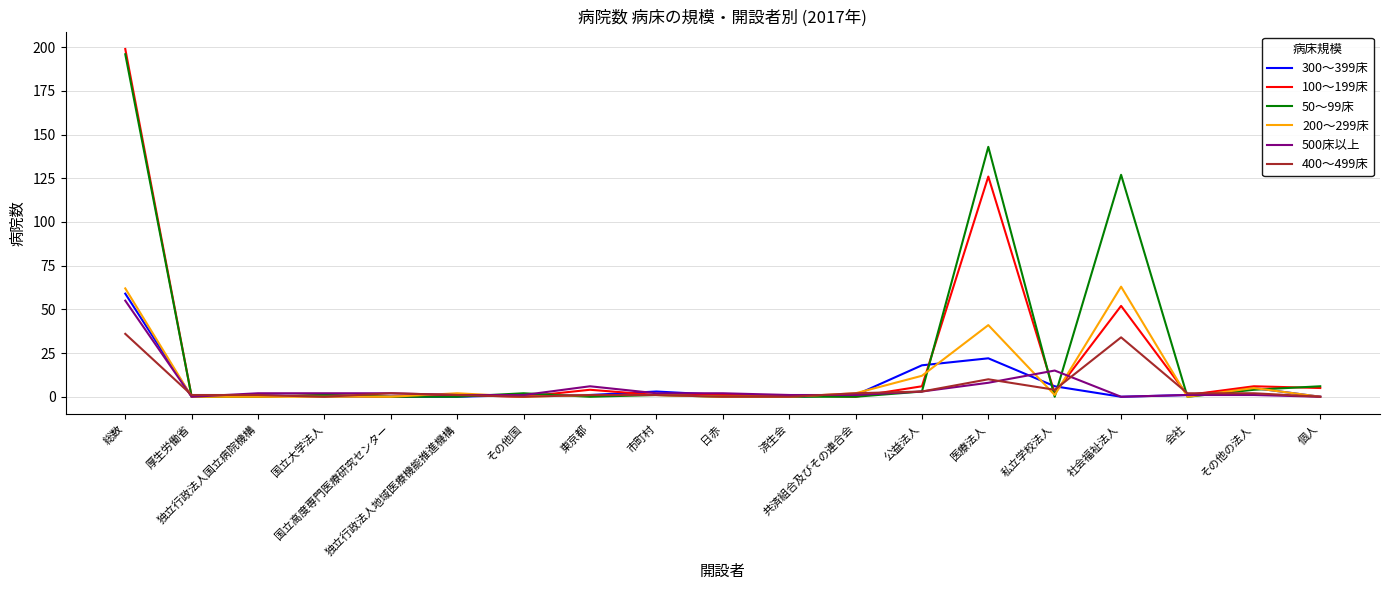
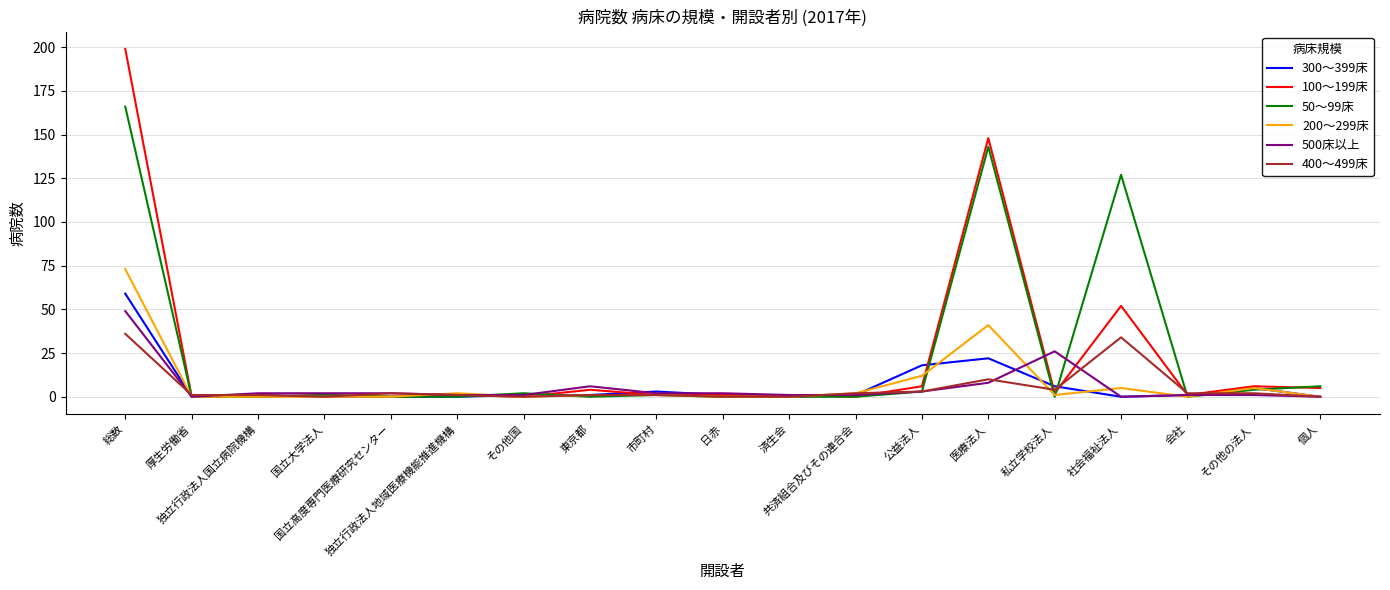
50～99床, 総数: 196 -> 166
200～299床, 総数: 62 -> 73
500床以上, 総数: 55 -> 49
100～199床, 医療法人: 126 -> 148
500床以上, 私立学校法人: 15 -> 26
200～299床, 社会福祉法人: 63 -> 5
